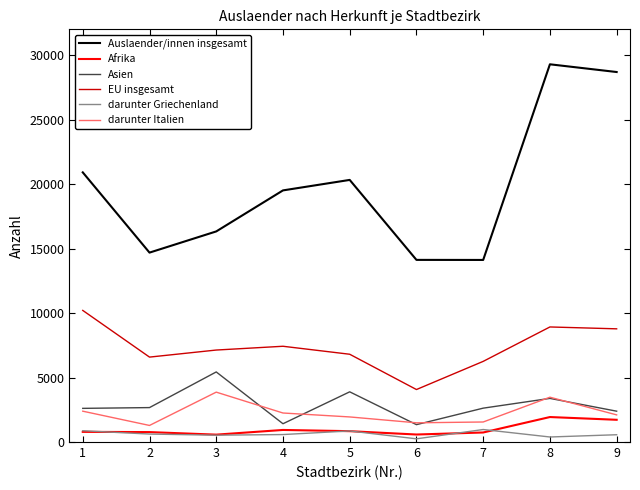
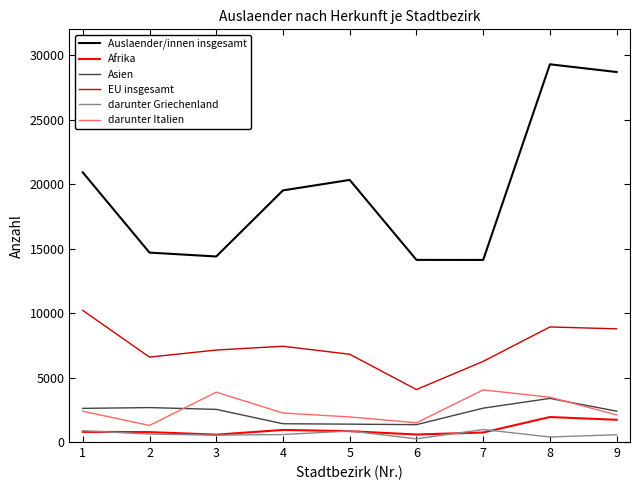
Auslaender/innen insgesamt, 3: 16300 -> 14400
Asien, 3: 5400 -> 2500
Asien, 5: 3900 -> 1400
darunter Italien, 7: 1600 -> 4000
